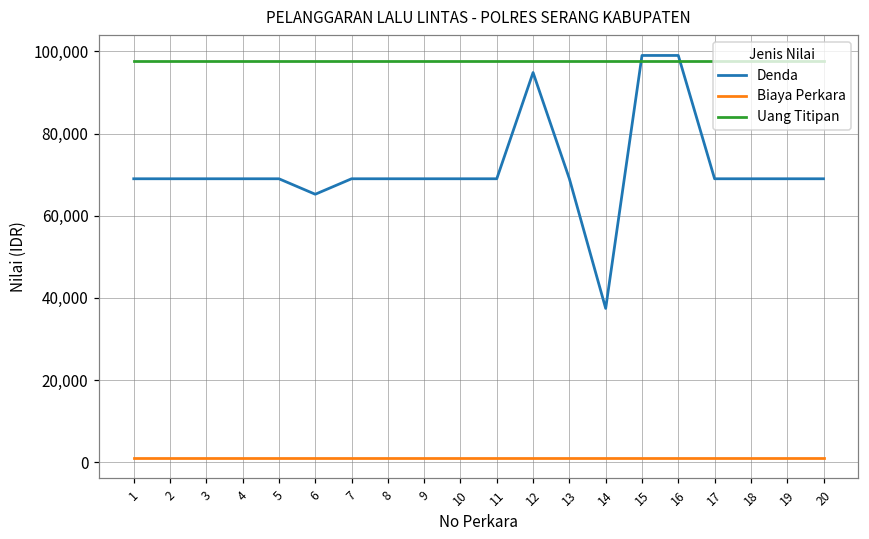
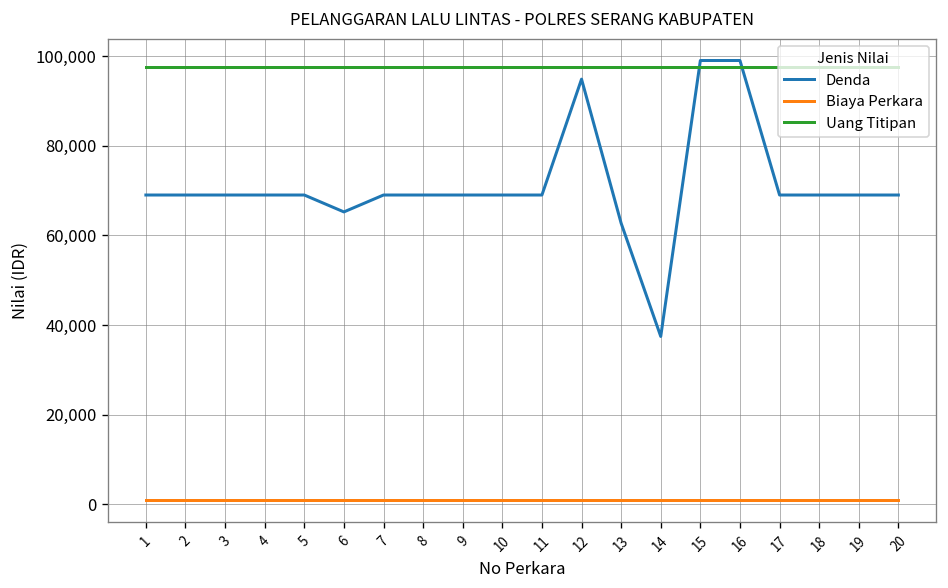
Denda, 13: 69,000 -> 63,000
